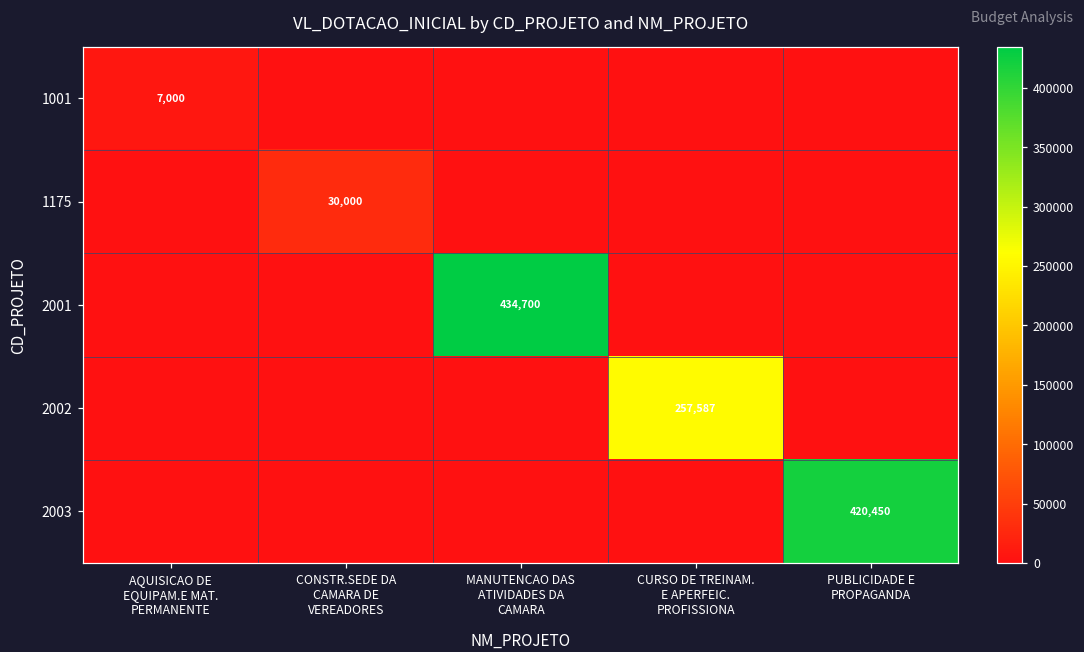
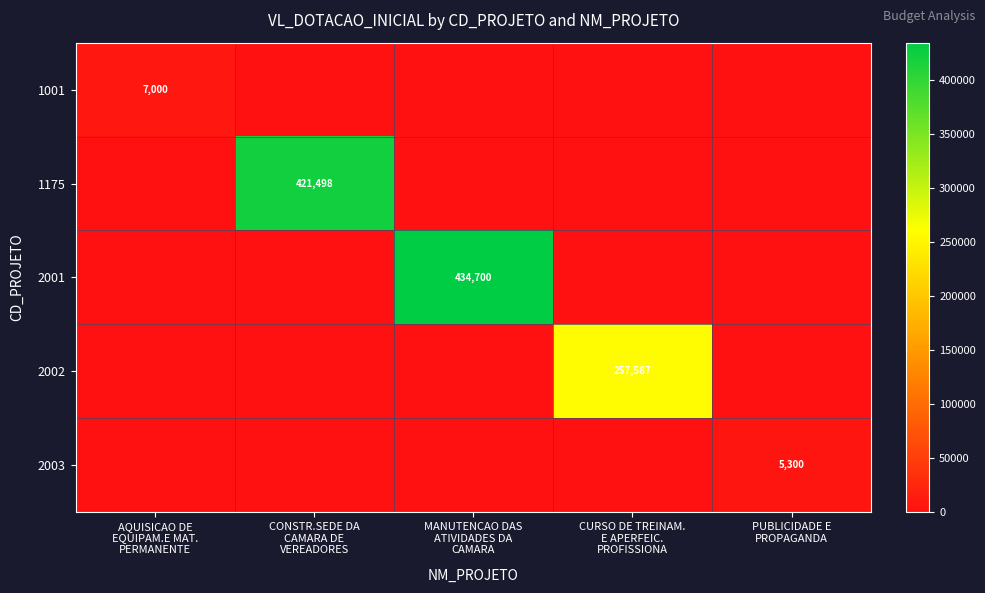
1175, CONSTR.SEDE DA CAMARA DE VEREADORES: 30,000 -> 421,498
2003, PUBLICIDADE E PROPAGANDA: 420,450 -> 5,300
